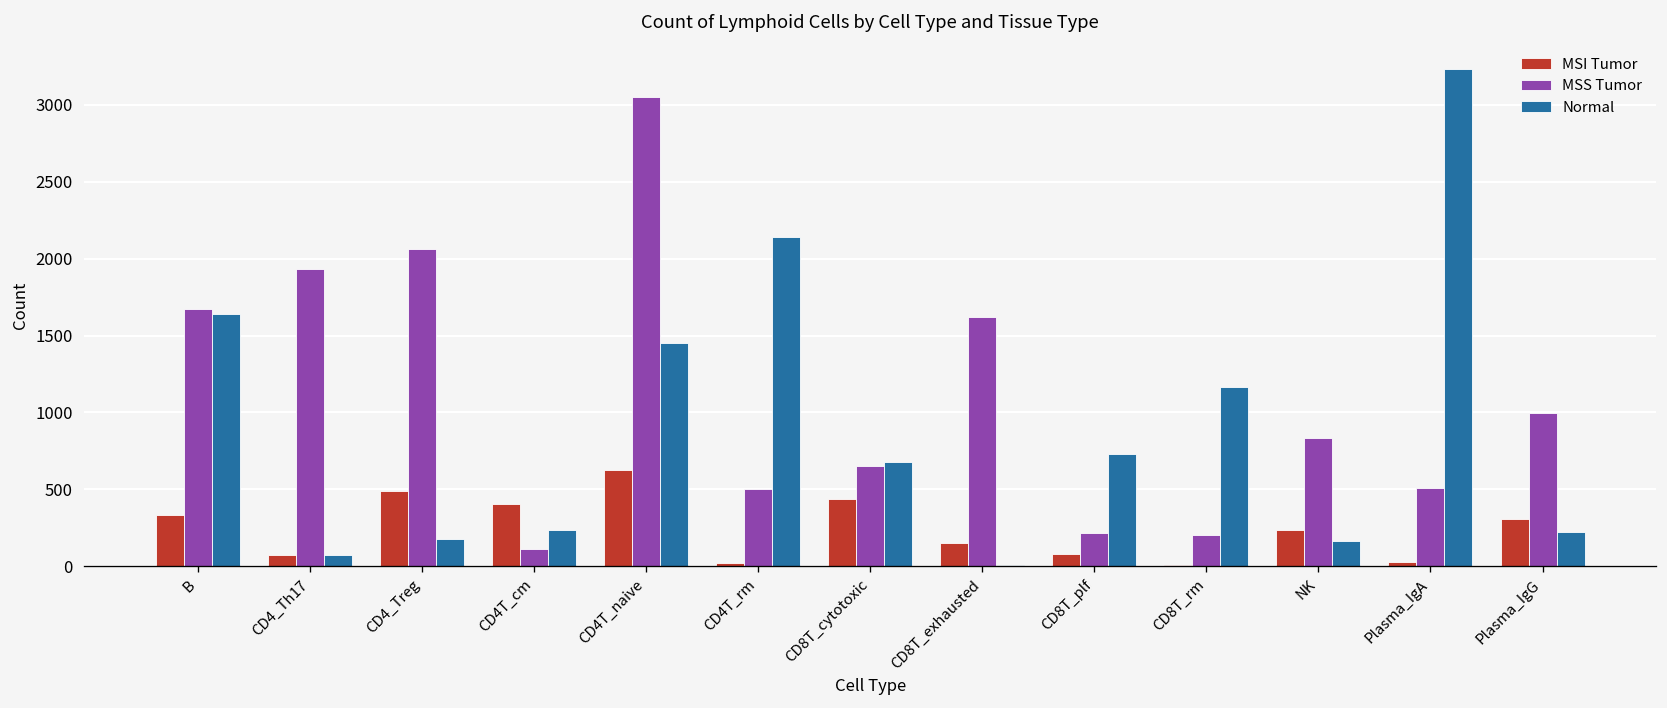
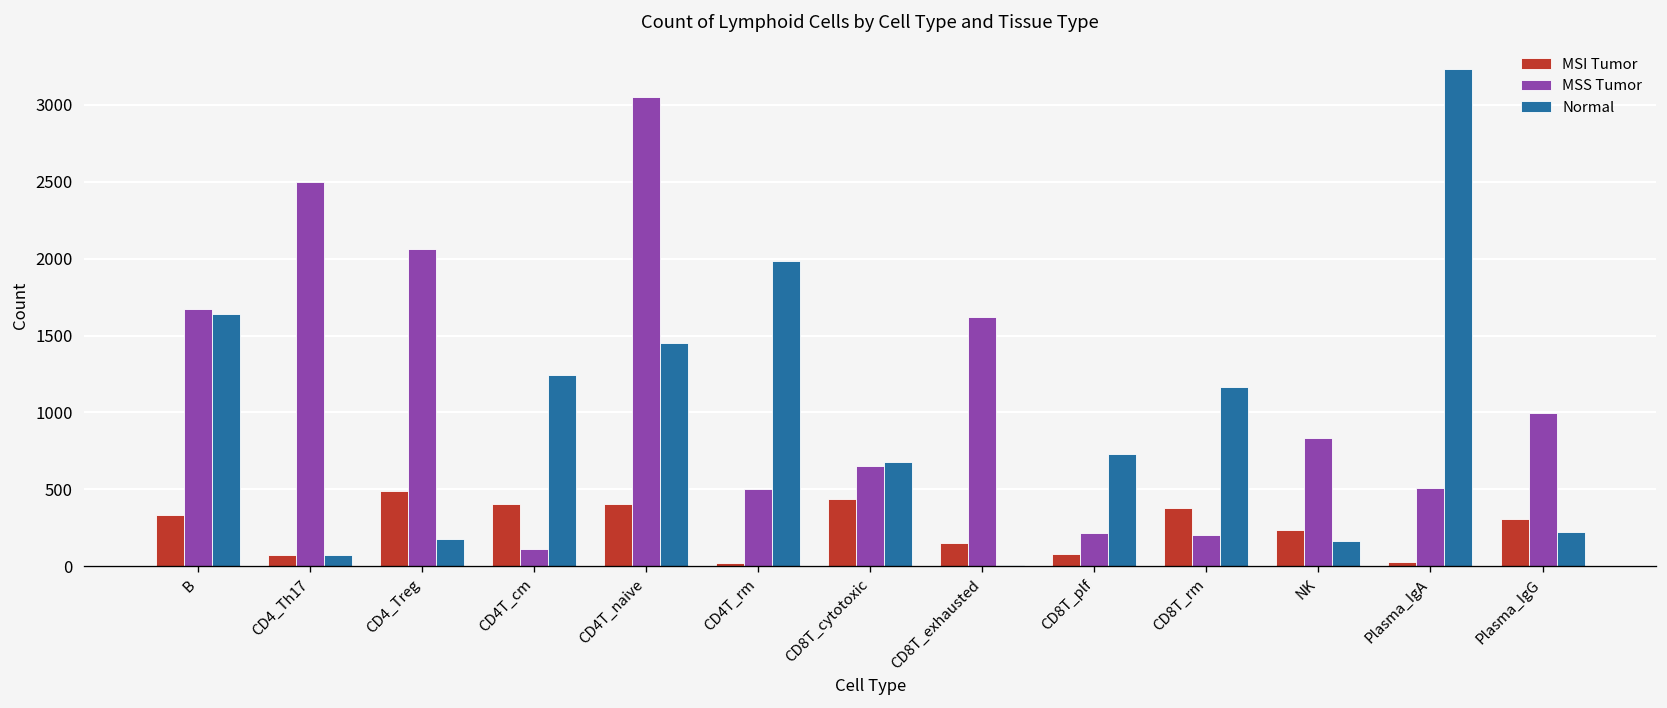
MSS Tumor, CD4_Th17: 1940 -> 2500
Normal, CD4T_cm: 240 -> 1250
MSI Tumor, CD4T_naive: 620 -> 410
Normal, CD4T_rm: 2140 -> 1990
MSI Tumor, CD8T_rm: 10 -> 380
